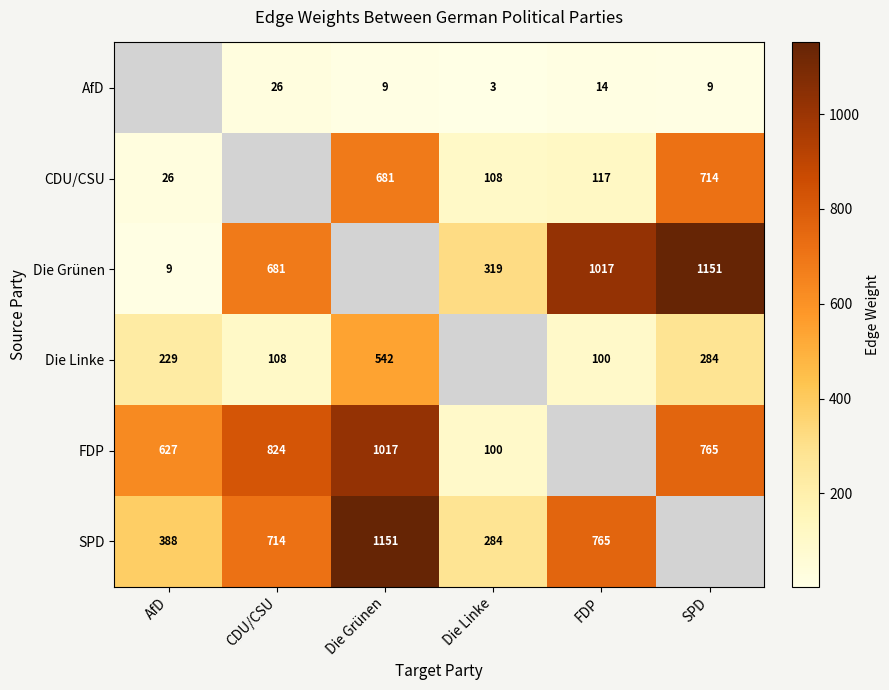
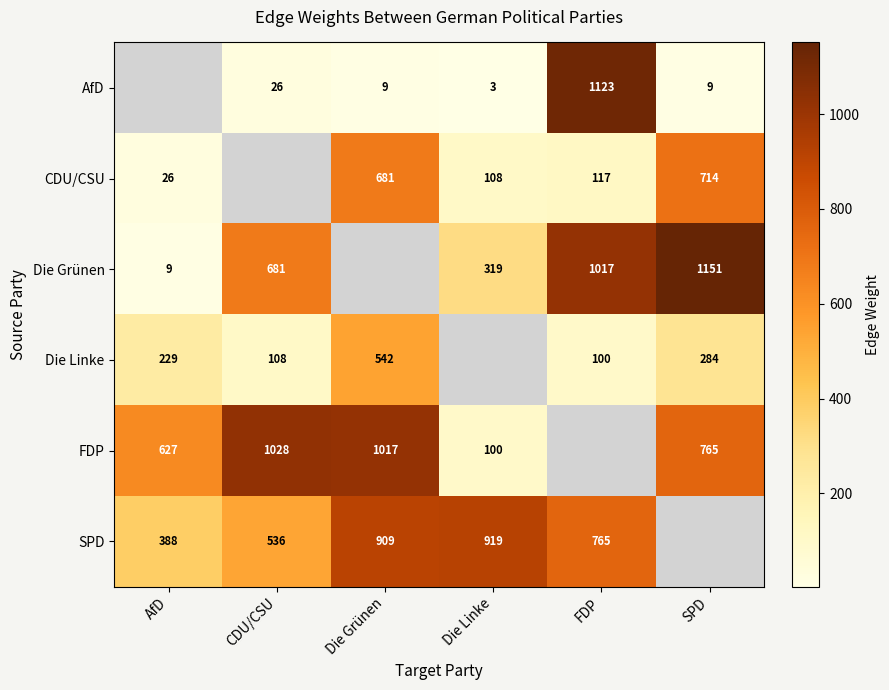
AfD, FDP: 14 -> 1123
FDP, CDU/CSU: 824 -> 1028
SPD, CDU/CSU: 714 -> 536
SPD, Die Grünen: 1151 -> 909
SPD, Die Linke: 284 -> 919
